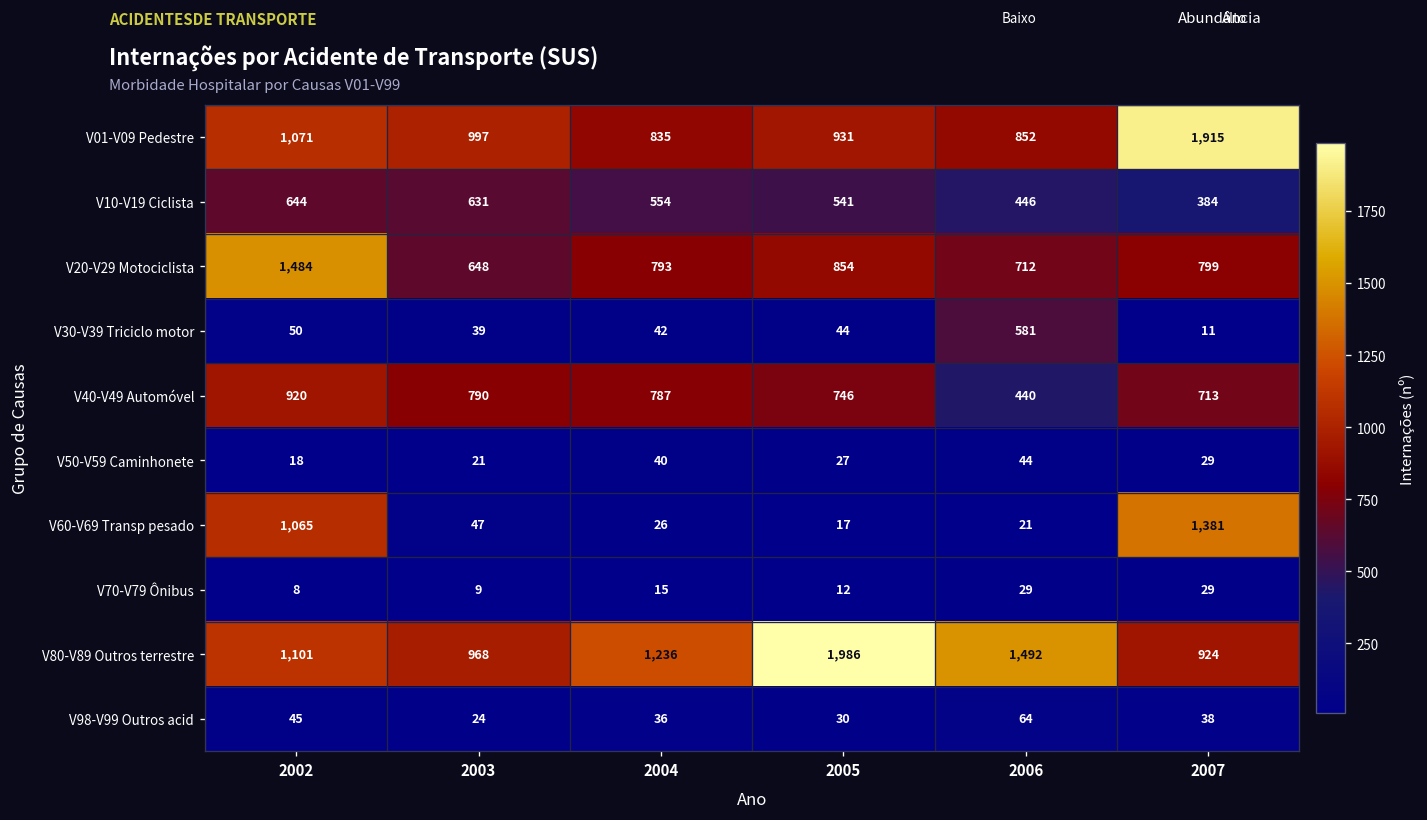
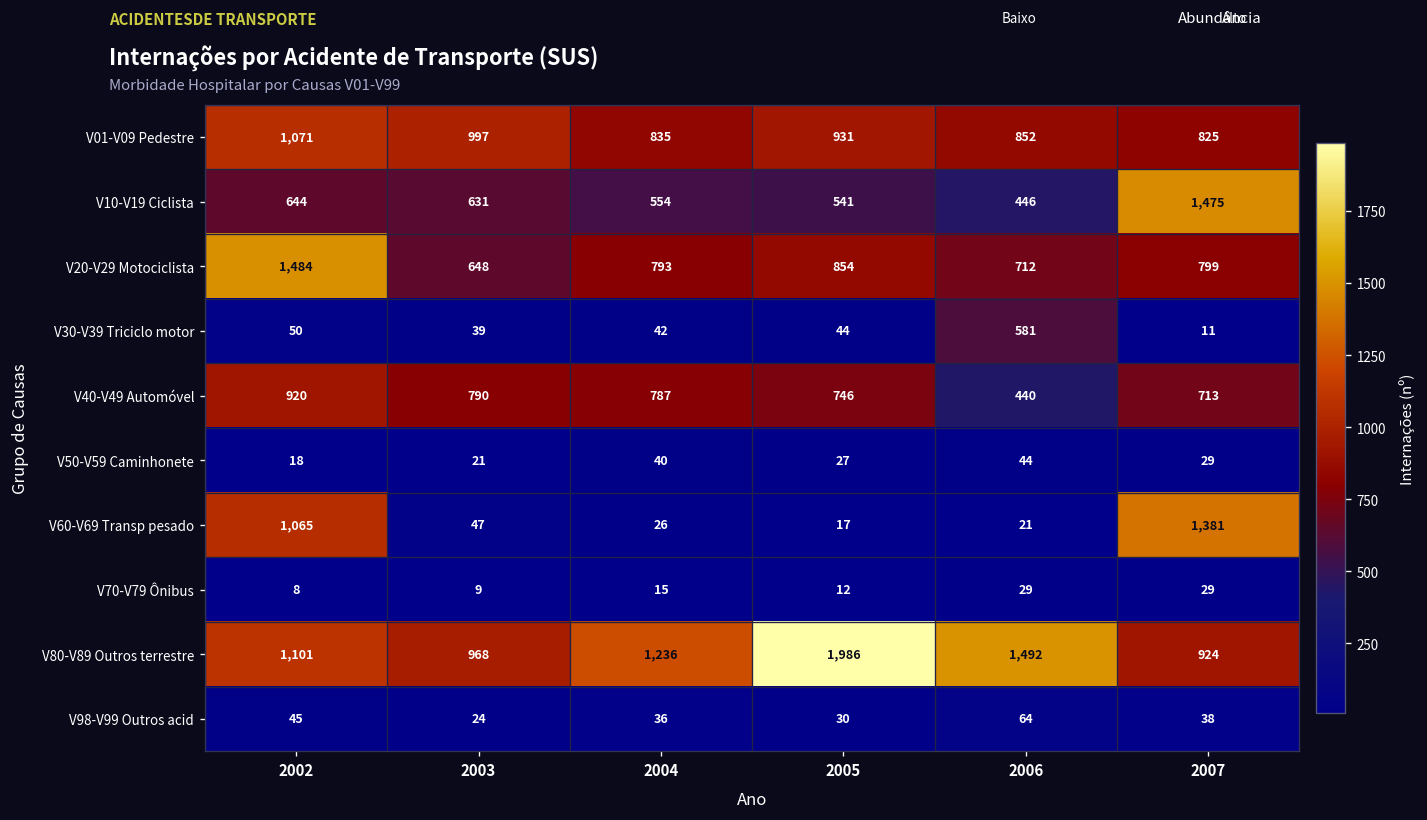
V01-V09 Pedestre, 2007: 1,915 -> 825
V10-V19 Ciclista, 2007: 384 -> 1,475
